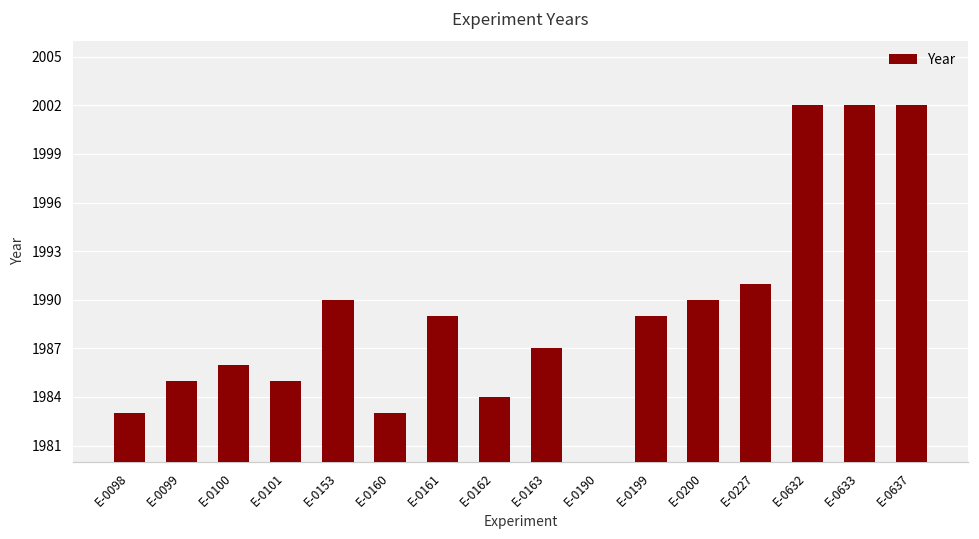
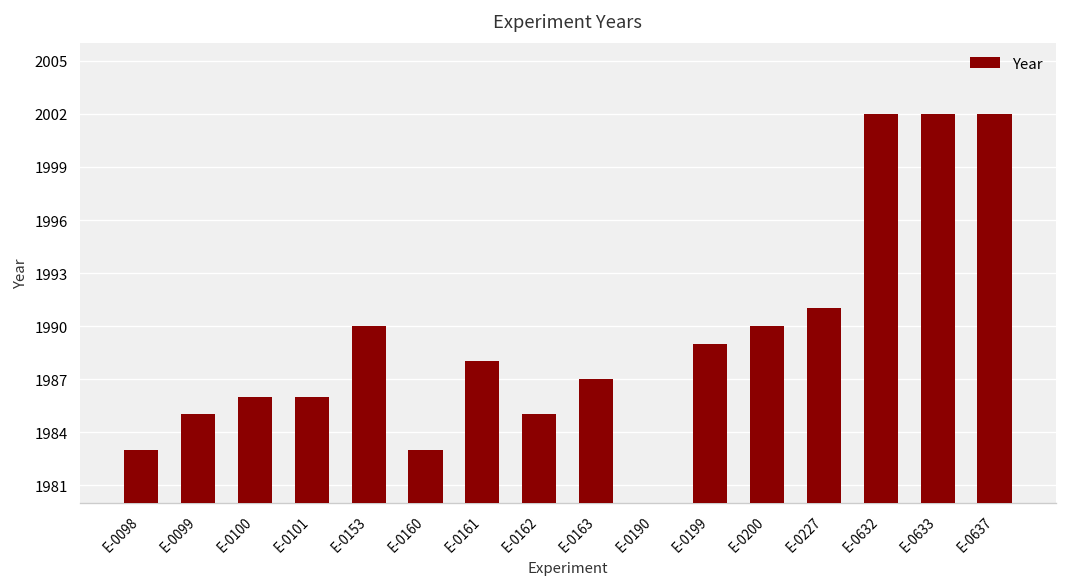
E-0101: 1985 -> 1986
E-0161: 1989 -> 1988
E-0162: 1984 -> 1985
